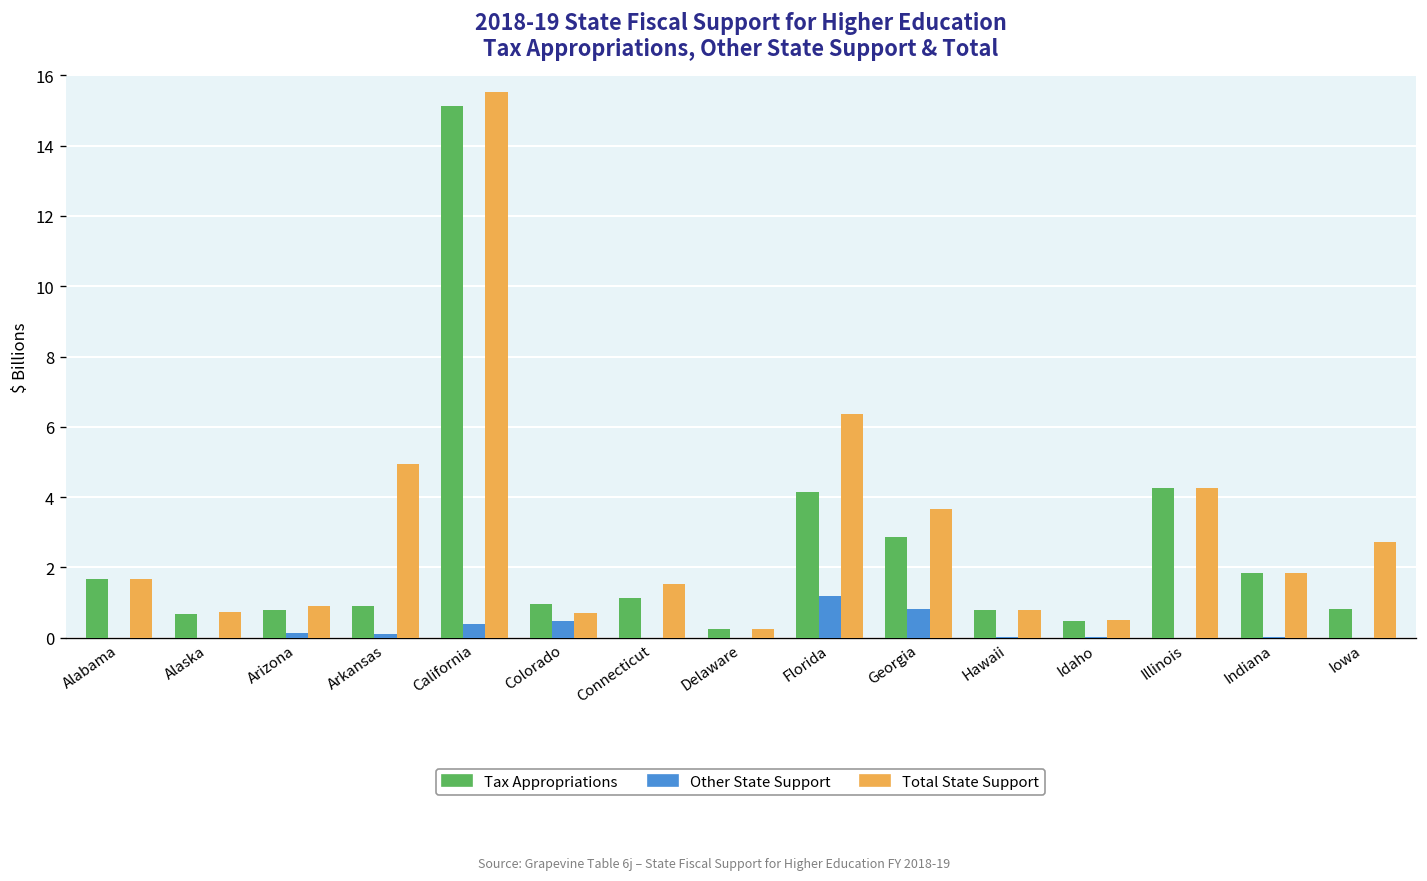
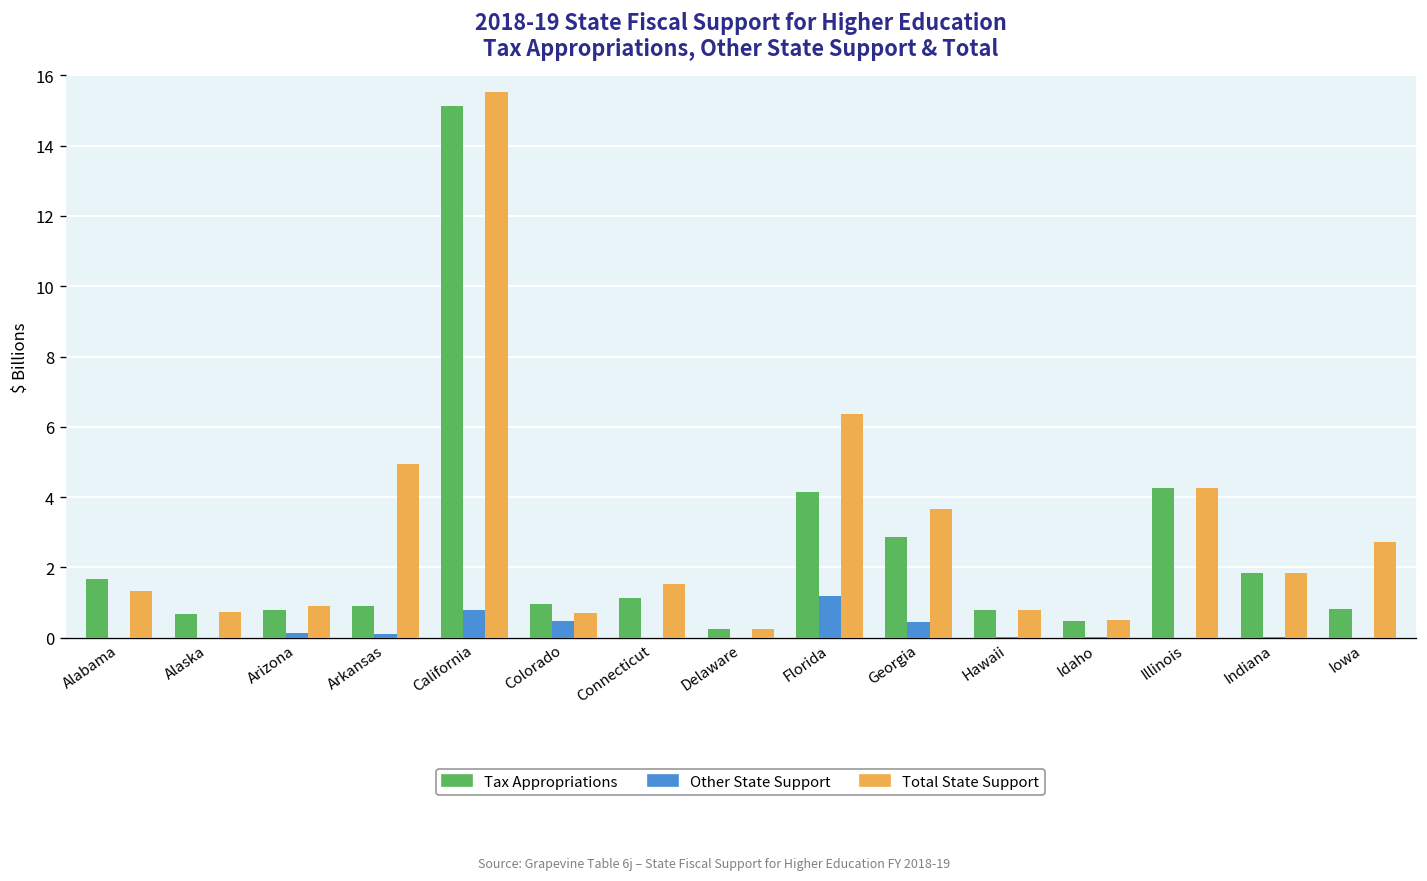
Total State Support, Alabama: 1.7 -> 1.3
Other State Support, California: 0.4 -> 0.8
Other State Support, Georgia: 0.8 -> 0.5
